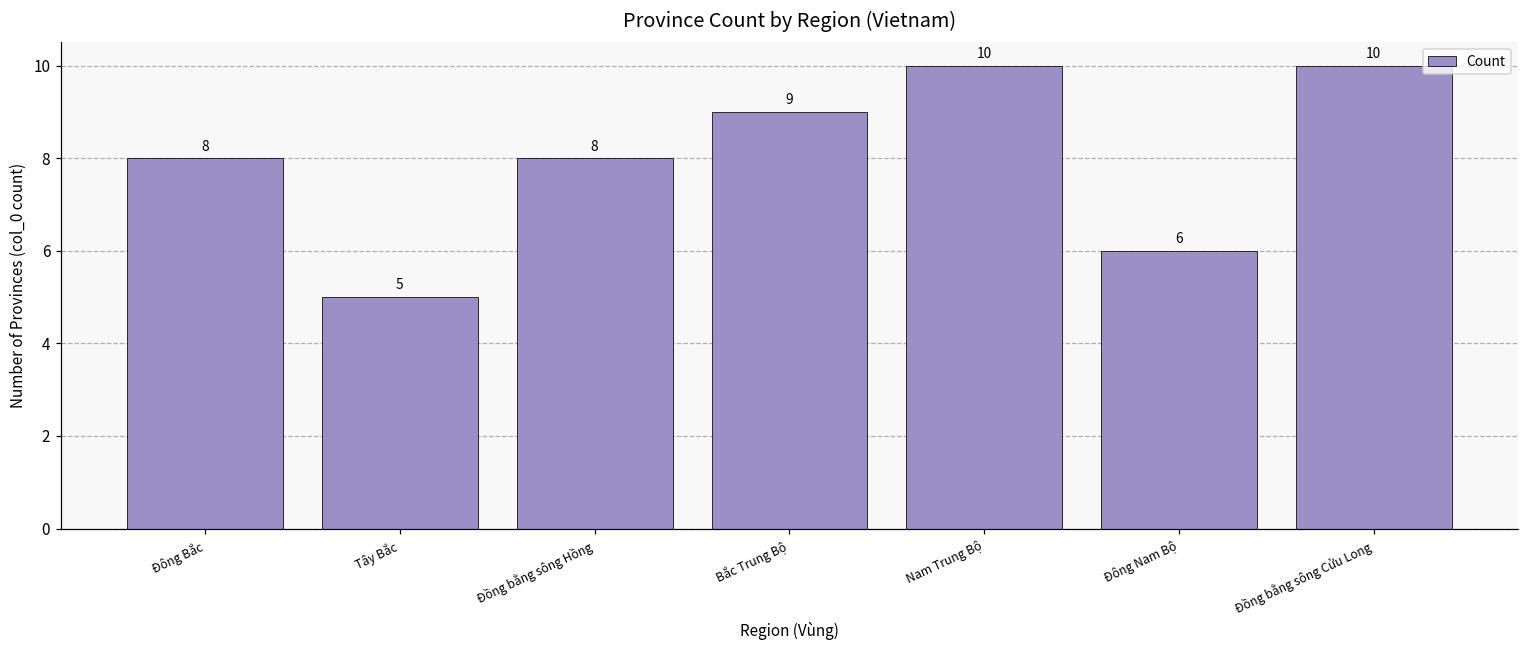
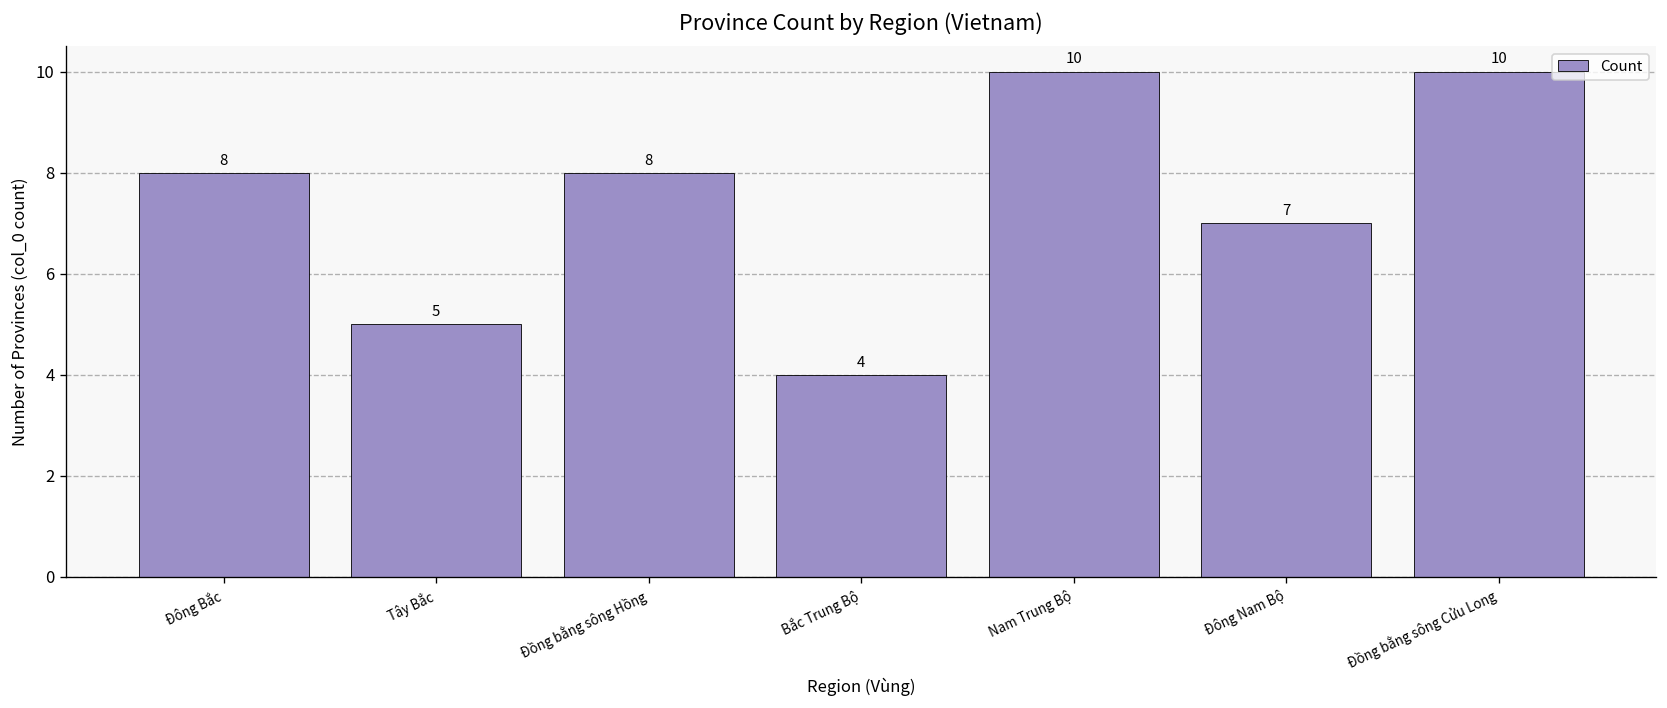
Bắc Trung Bộ: 9 -> 4
Đông Nam Bộ: 6 -> 7
